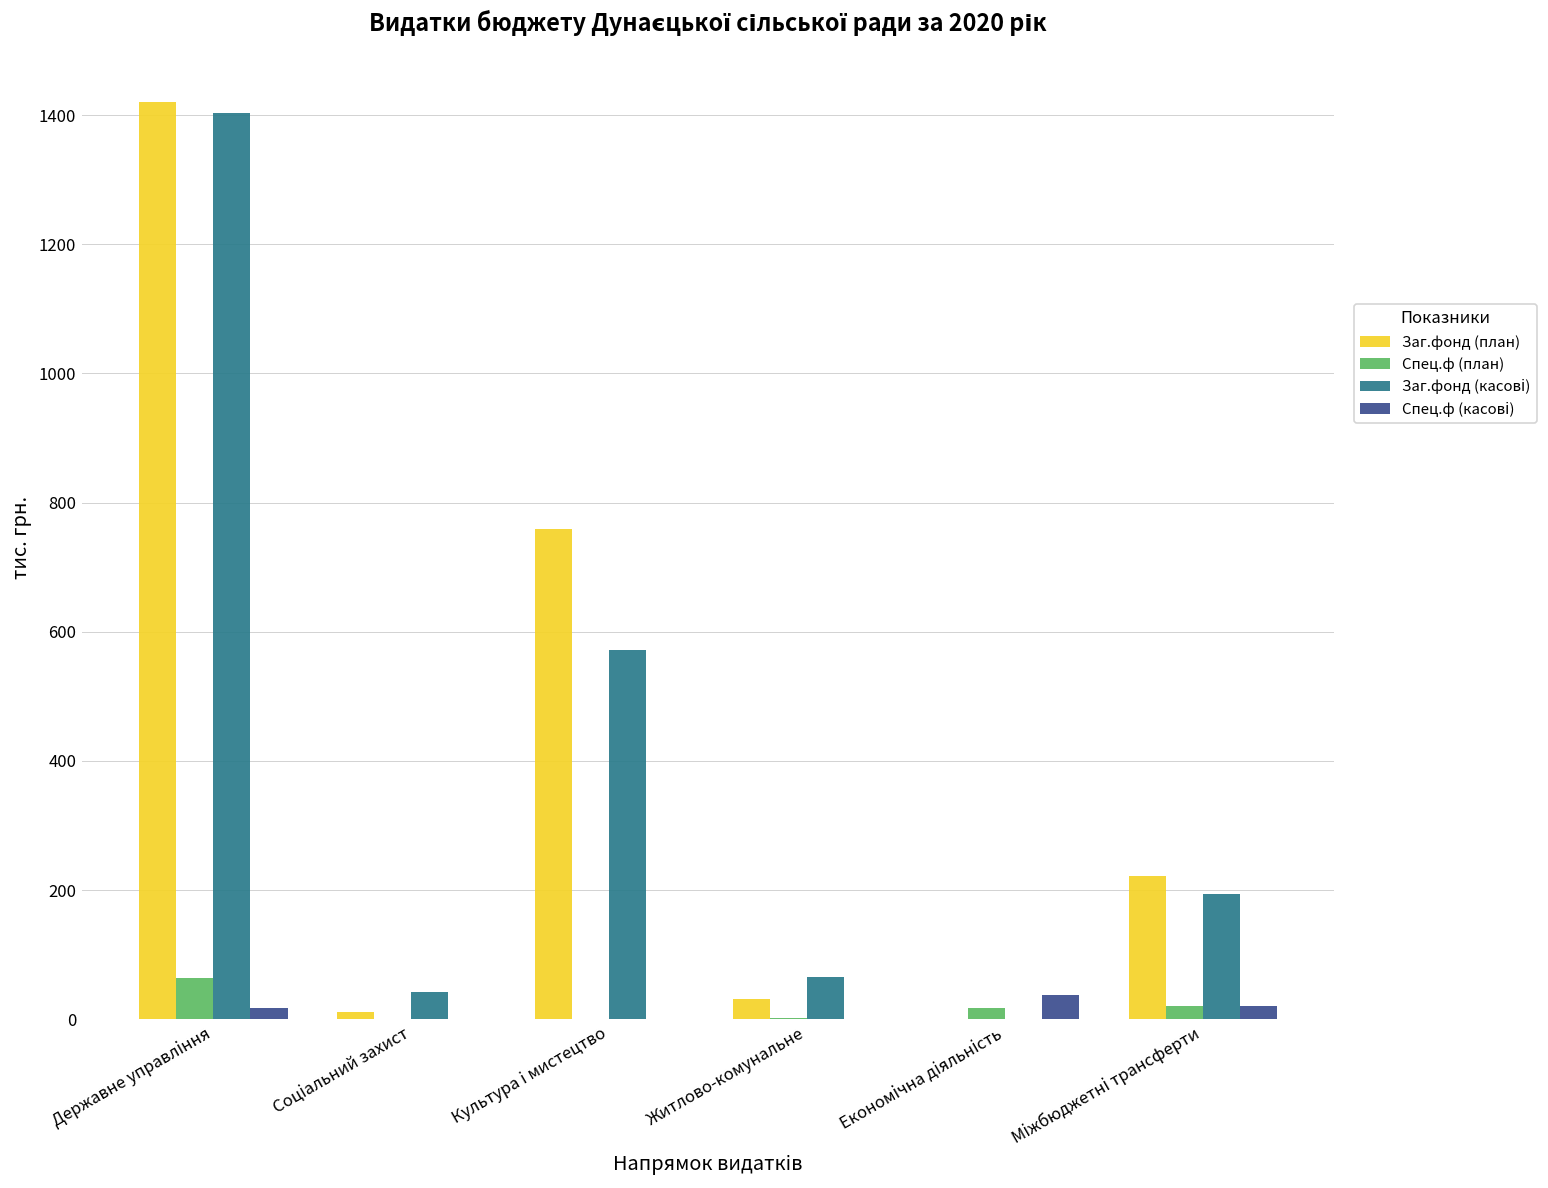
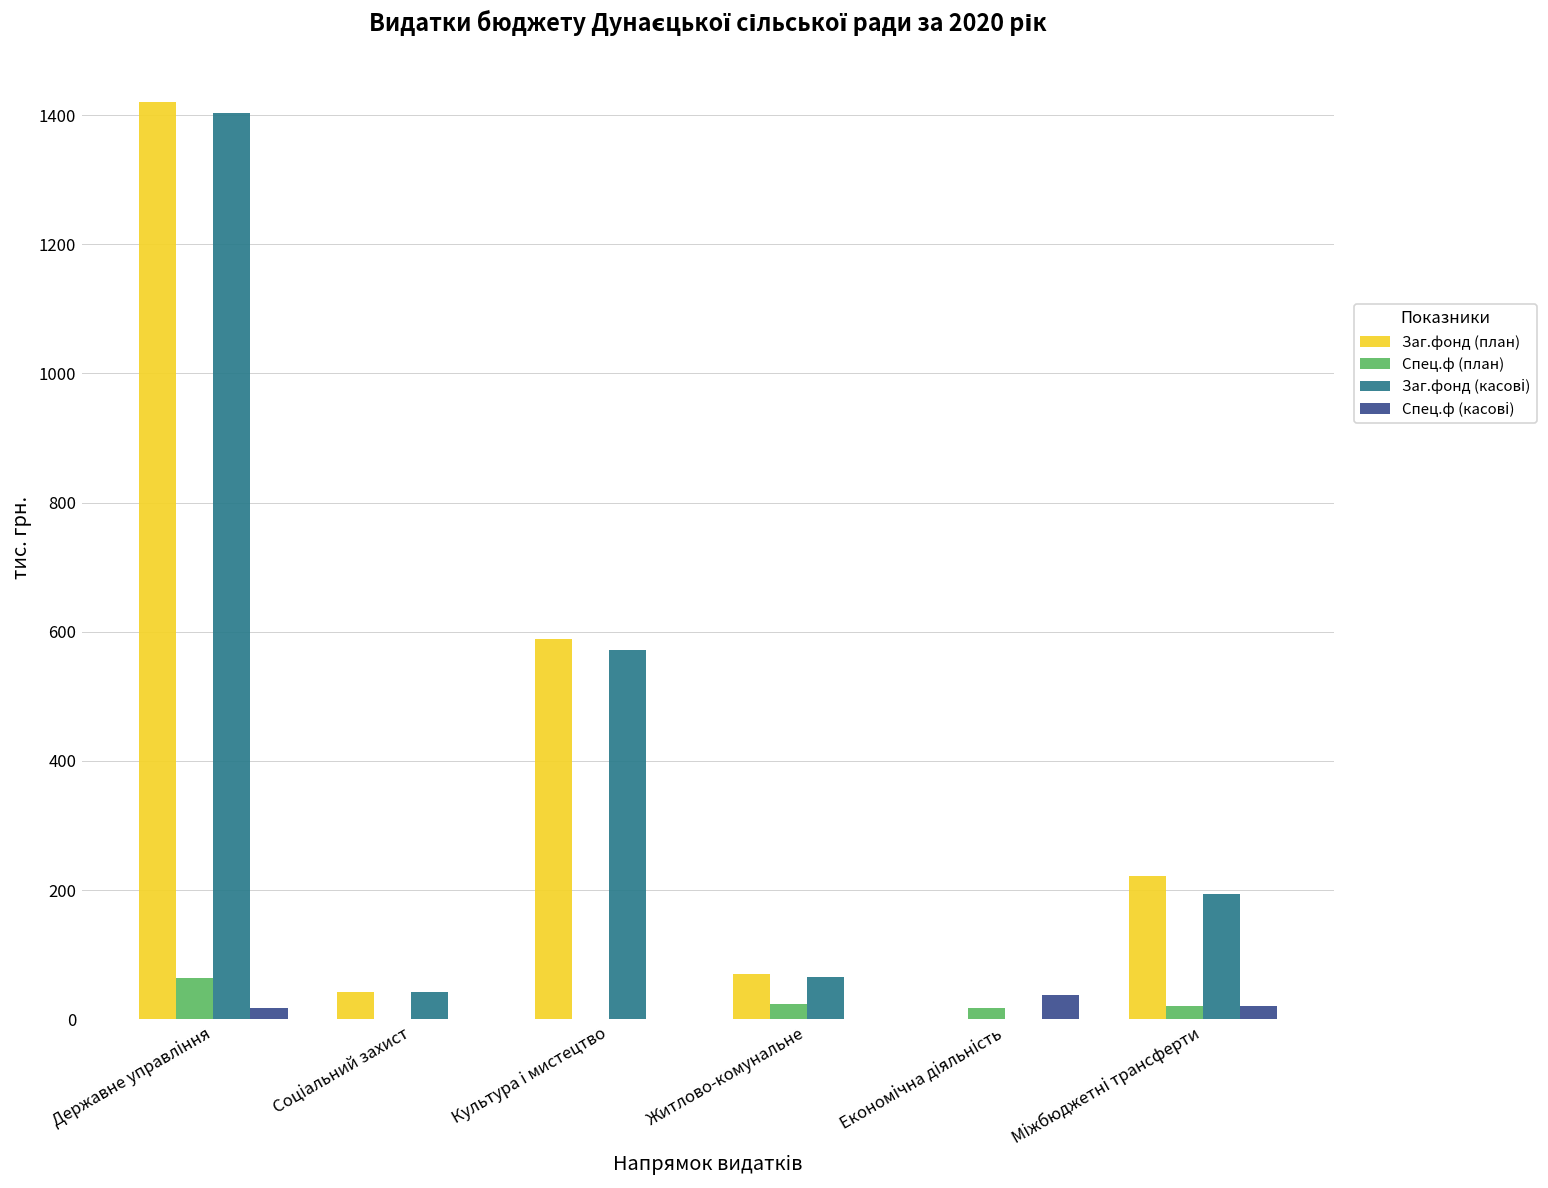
Заг.фонд (план), Соціальний захист: 10 -> 40
Заг.фонд (план), Культура i мистецтво: 760 -> 590
Заг.фонд (план), Житлово-комунальне: 30 -> 70
Спец.ф (план), Житлово-комунальне: 0 -> 20
